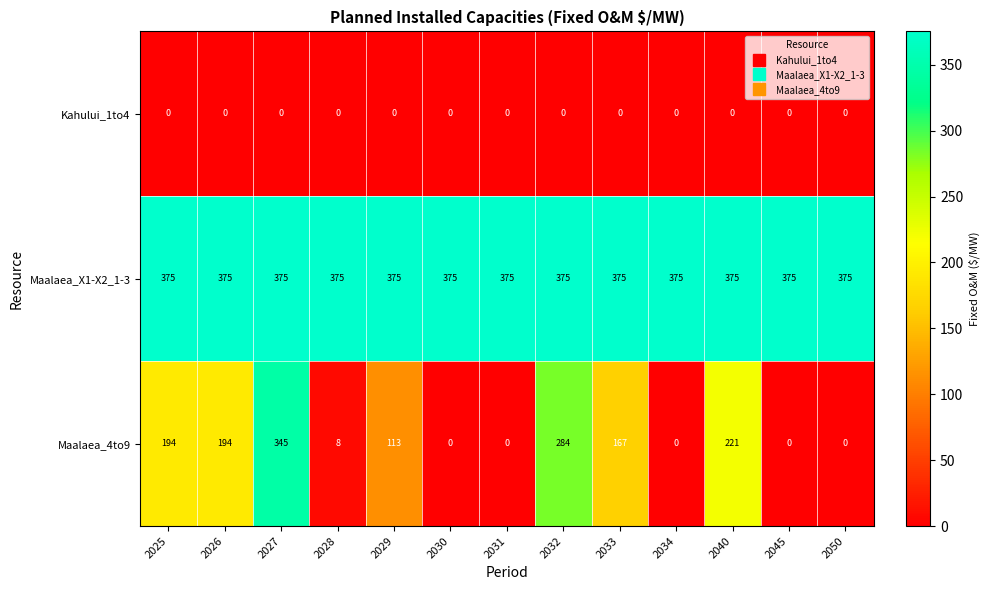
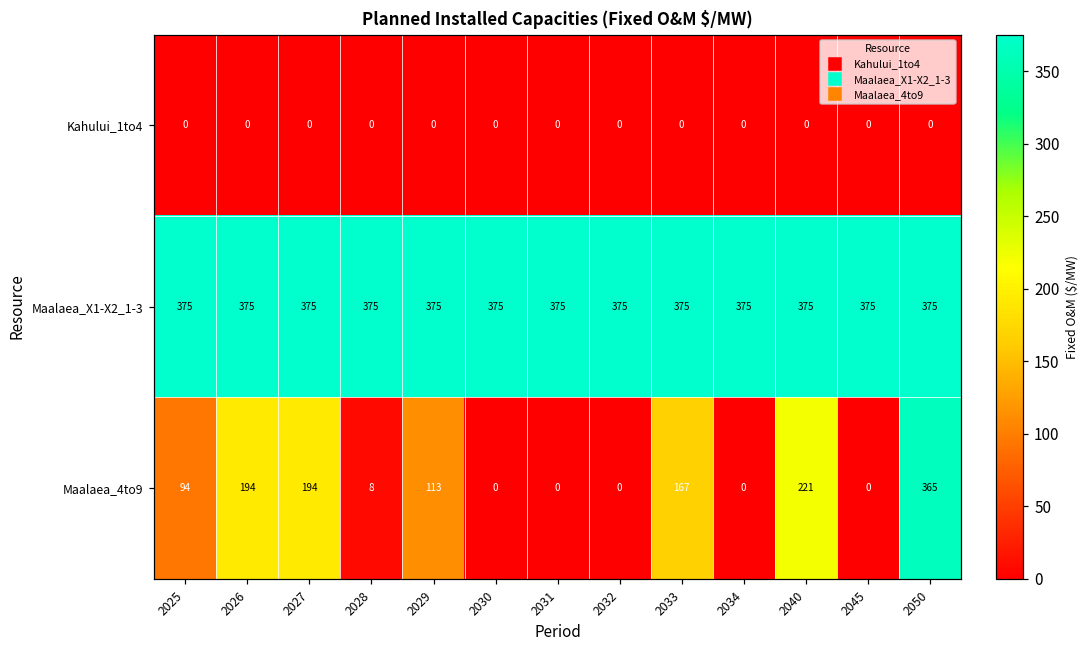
Maalaea_4to9, 2025: 194 -> 94
Maalaea_4to9, 2027: 345 -> 194
Maalaea_4to9, 2032: 284 -> 0
Maalaea_4to9, 2050: 0 -> 365
